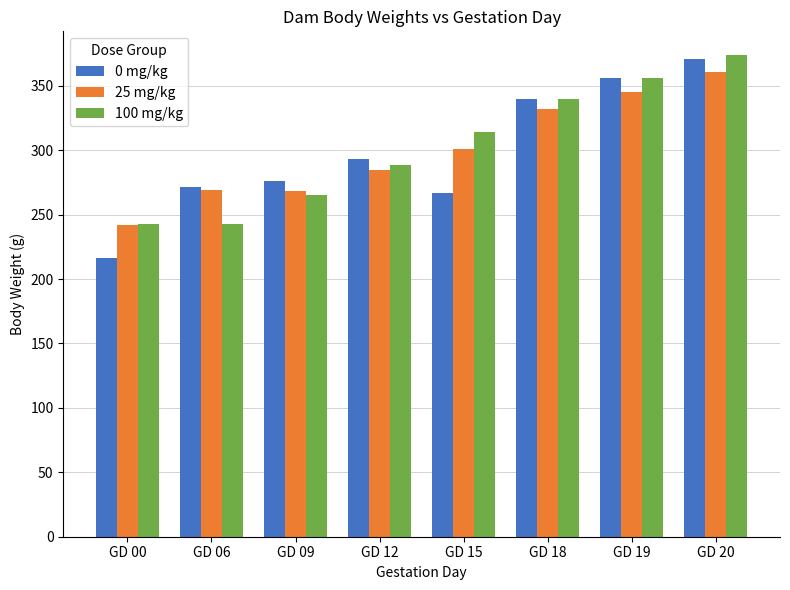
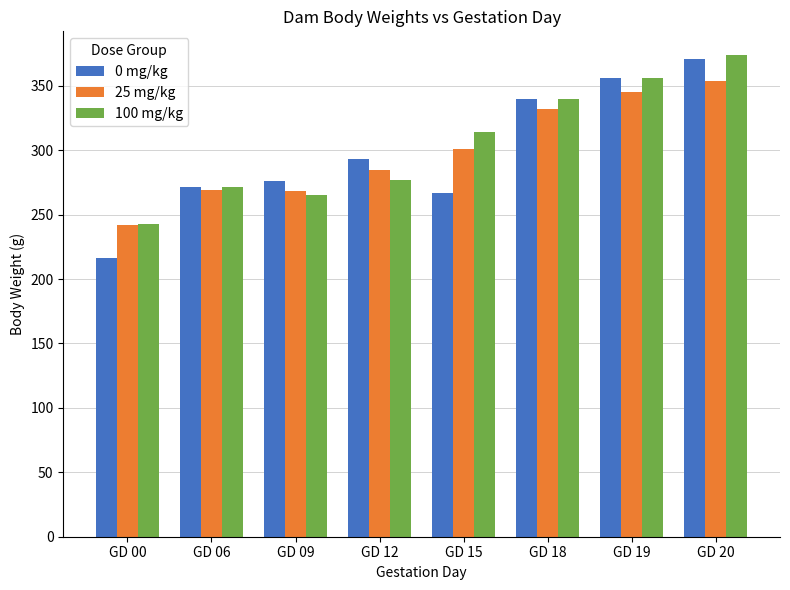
100 mg/kg, GD 06: 243 -> 272
100 mg/kg, GD 12: 288 -> 277
25 mg/kg, GD 20: 361 -> 354
